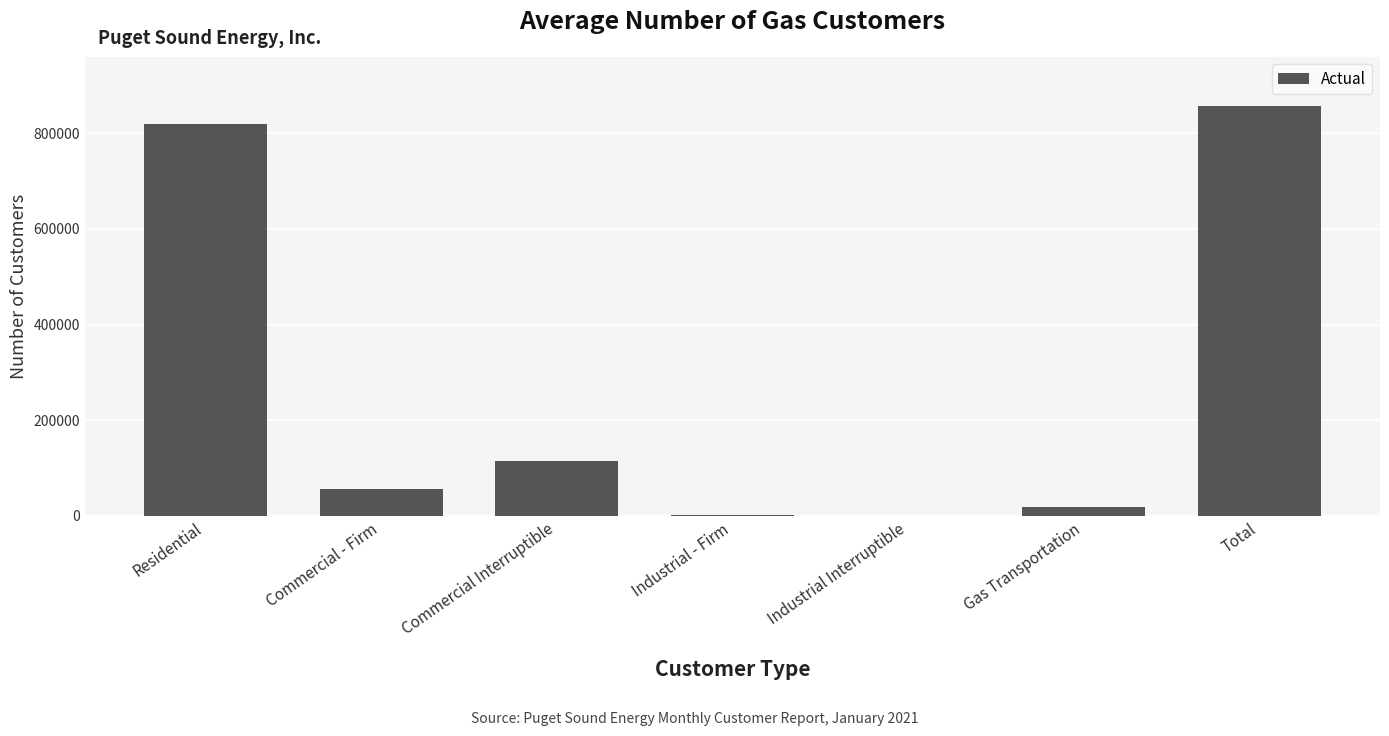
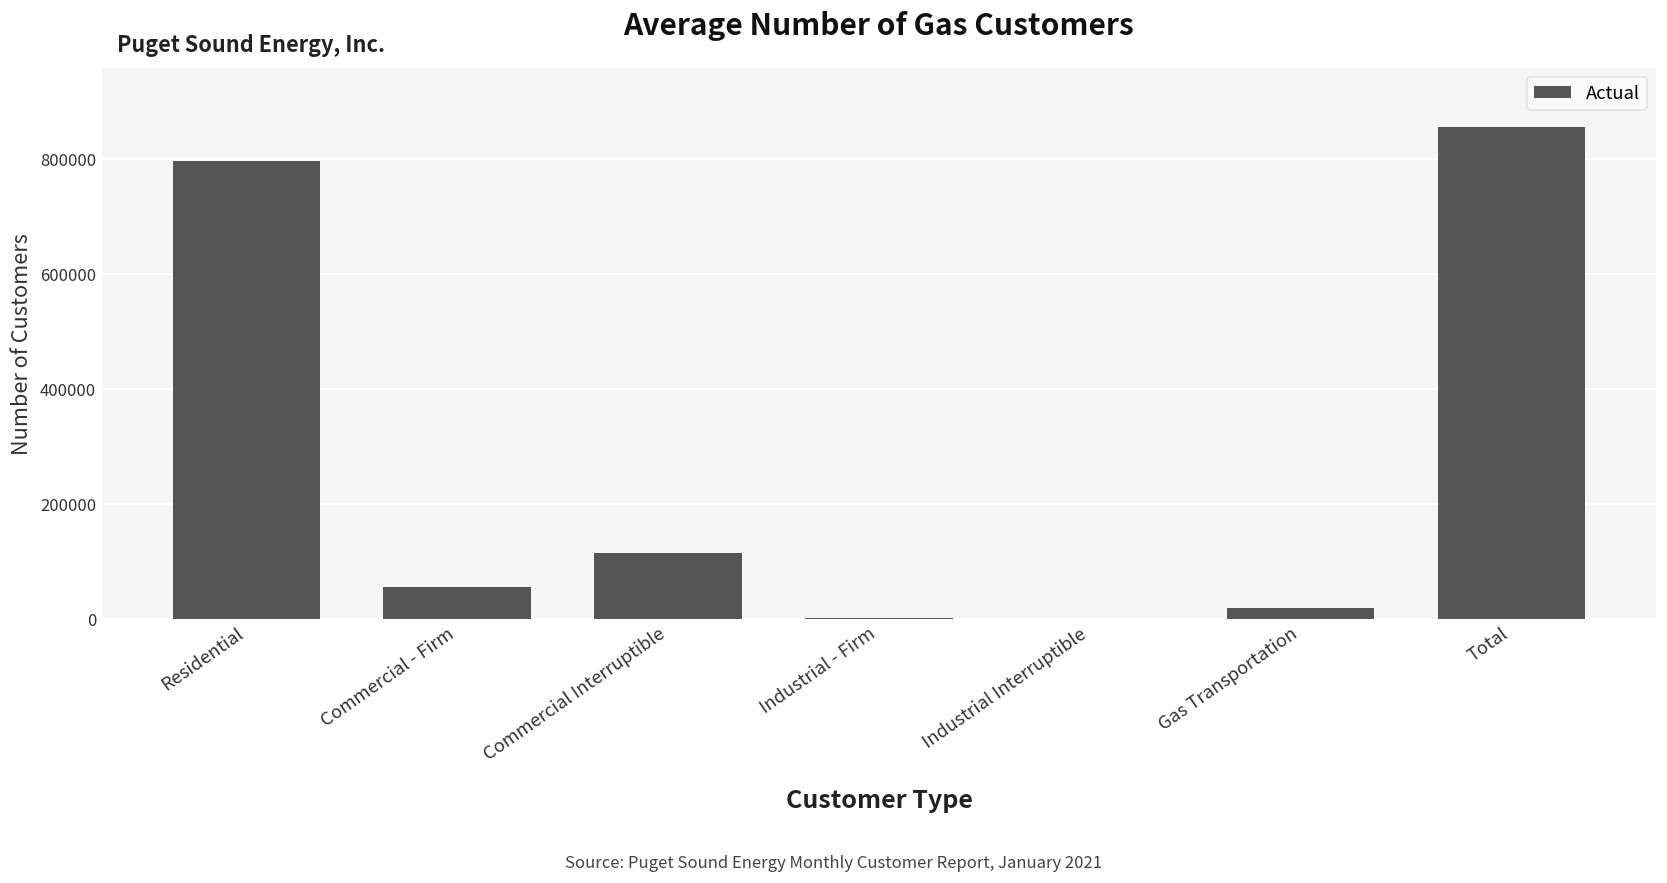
Residential: 820000 -> 800000
